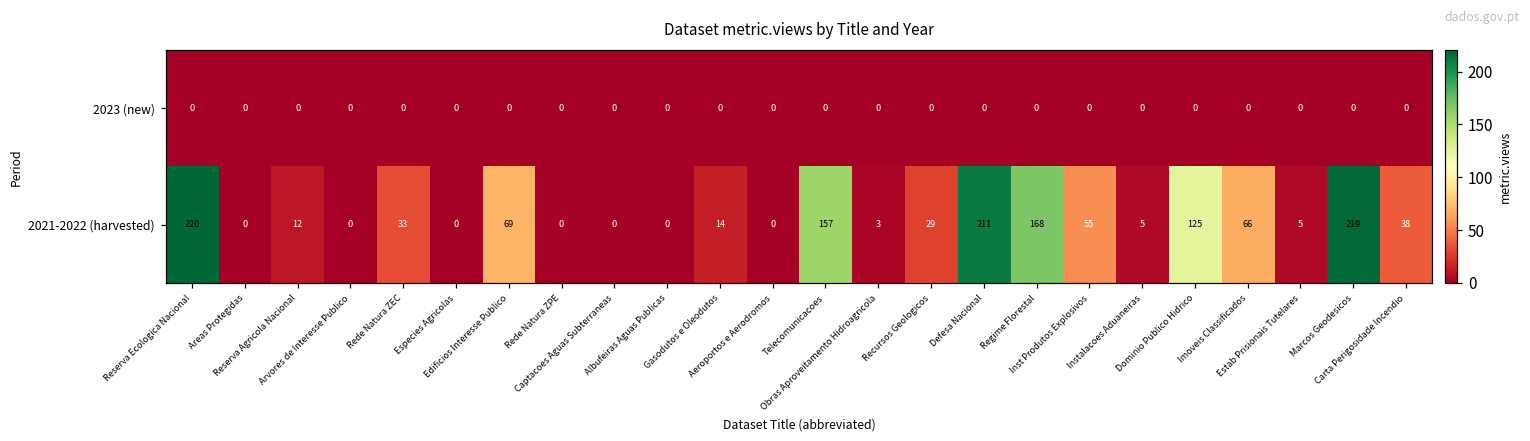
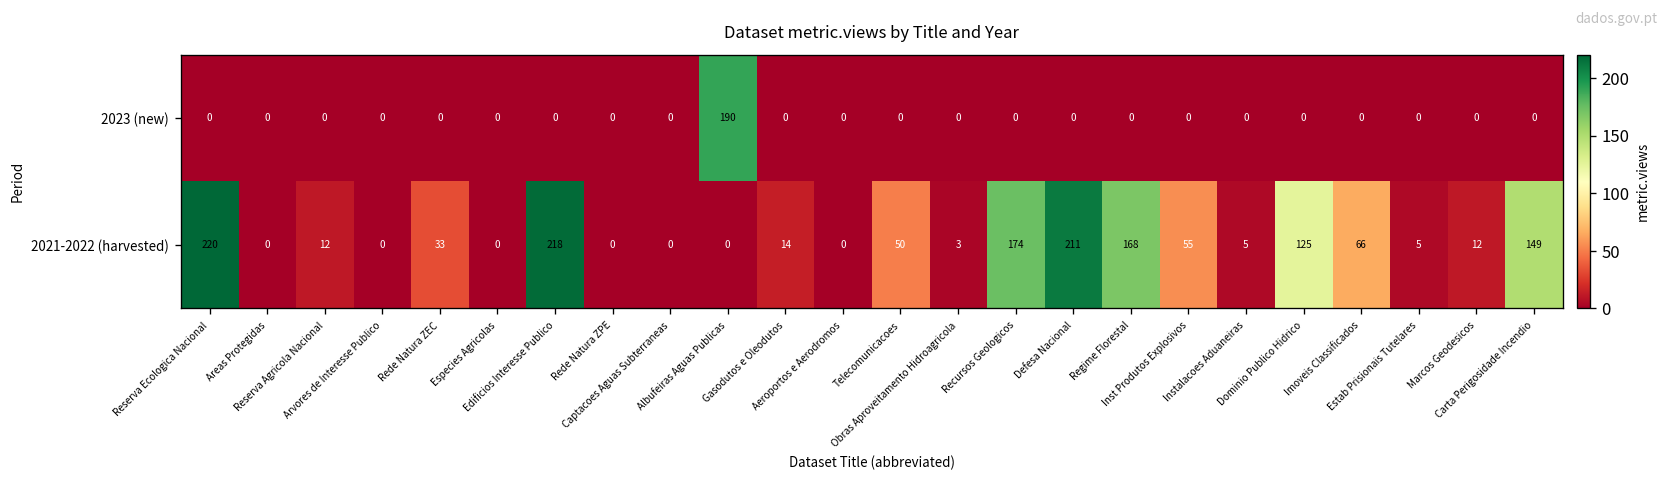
2023 (new), Albufeiras Aguas Publicas: 0 -> 190
2021-2022 (harvested), Edificios Interesse Publico: 69 -> 218
2021-2022 (harvested), Telecomunicacoes: 157 -> 50
2021-2022 (harvested), Recursos Geologicos: 29 -> 174
2021-2022 (harvested), Marcos Geodesicos: 219 -> 12
2021-2022 (harvested), Carta Perigosidade Incendio: 38 -> 149
